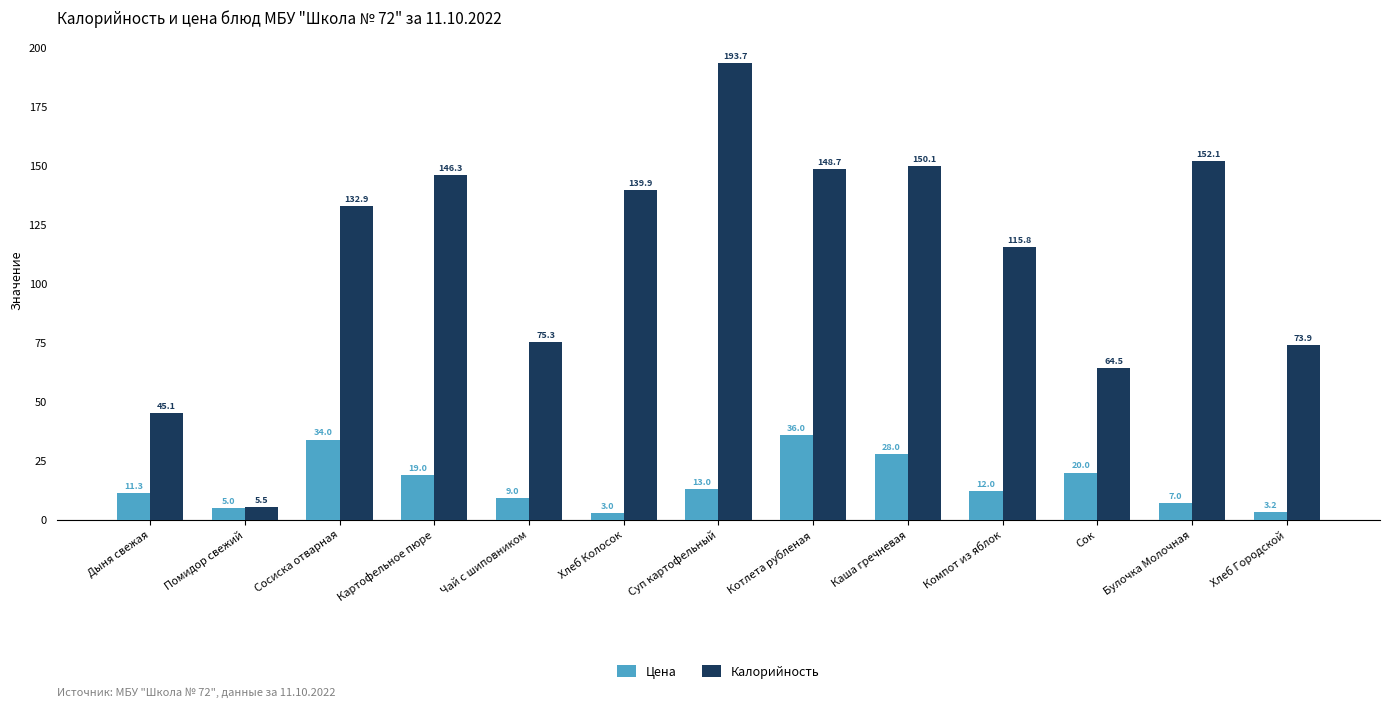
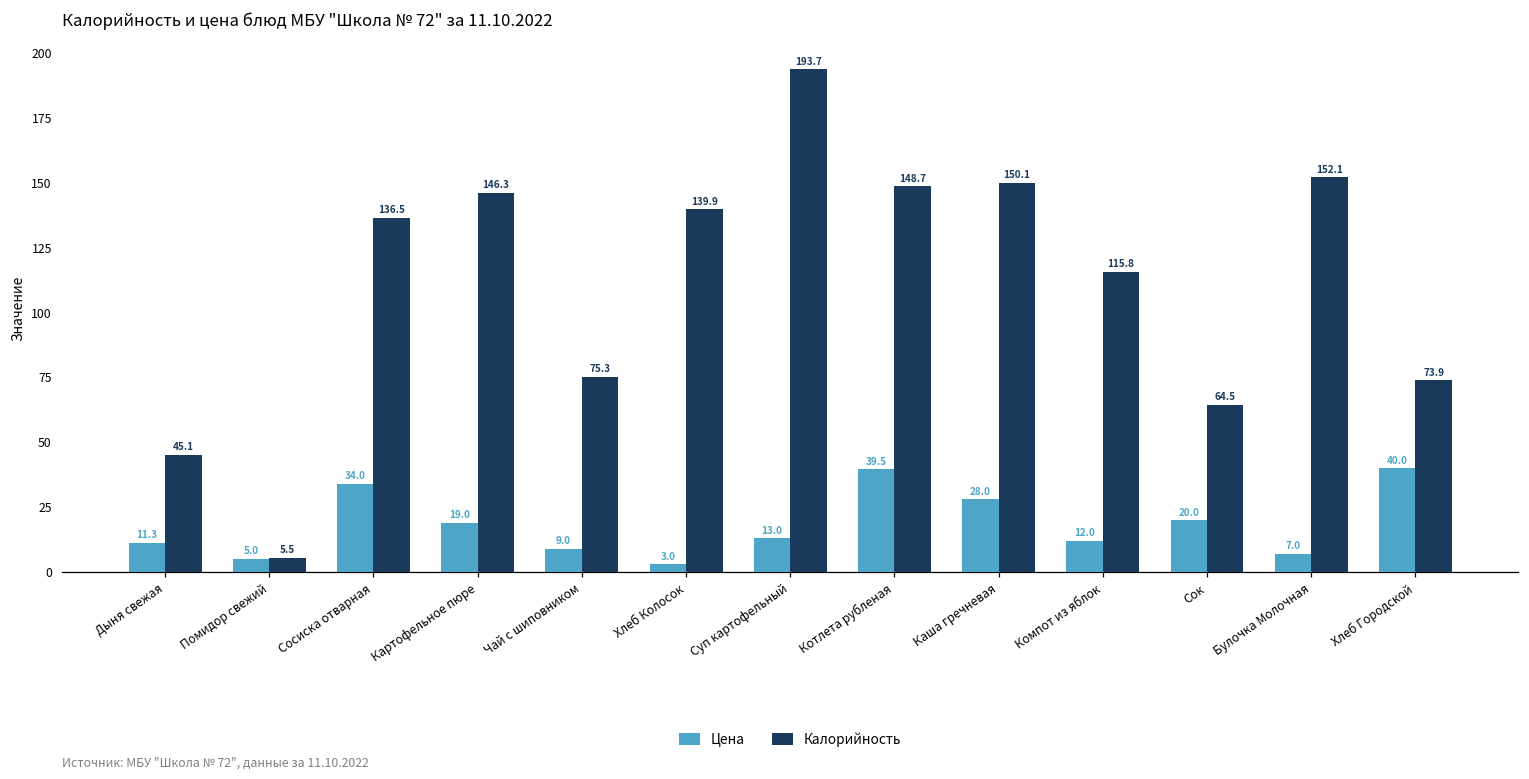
Калорийность, Сосиска отварная: 132.9 -> 136.5
Цена, Котлета рубленая: 36.0 -> 39.5
Цена, Хлеб Городской: 3.2 -> 40.0
